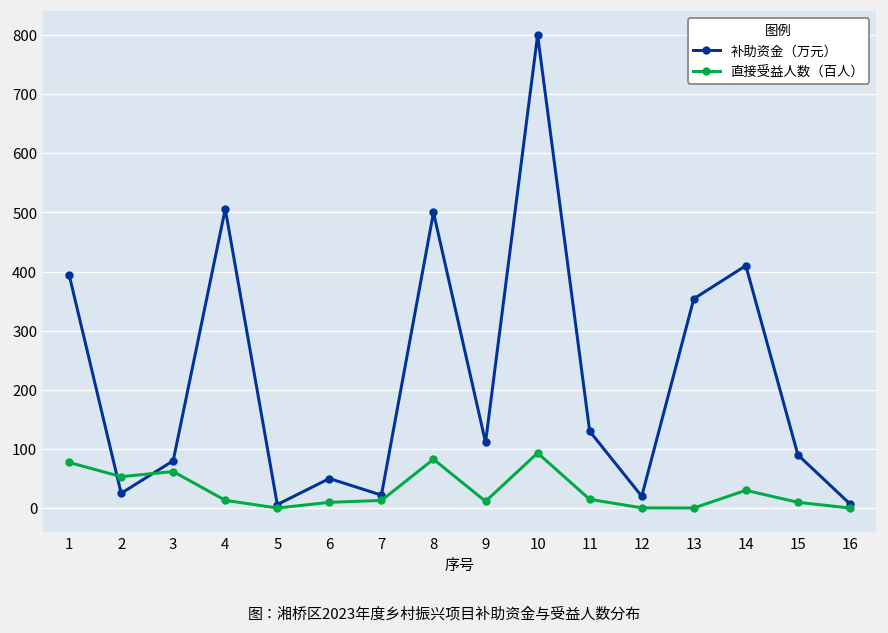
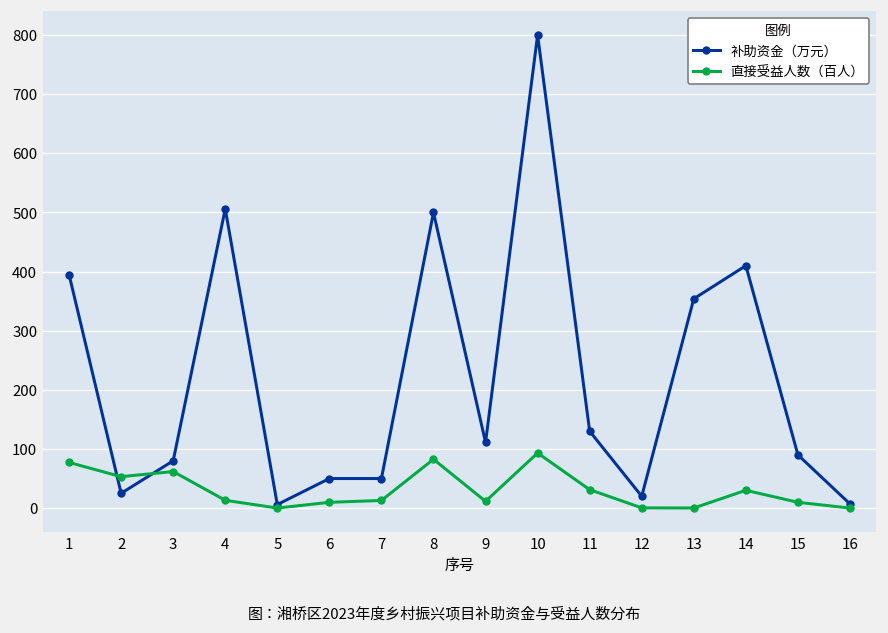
补助资金（万元）, 7: 20 -> 50
直接受益人数（百人）, 11: 10 -> 30
